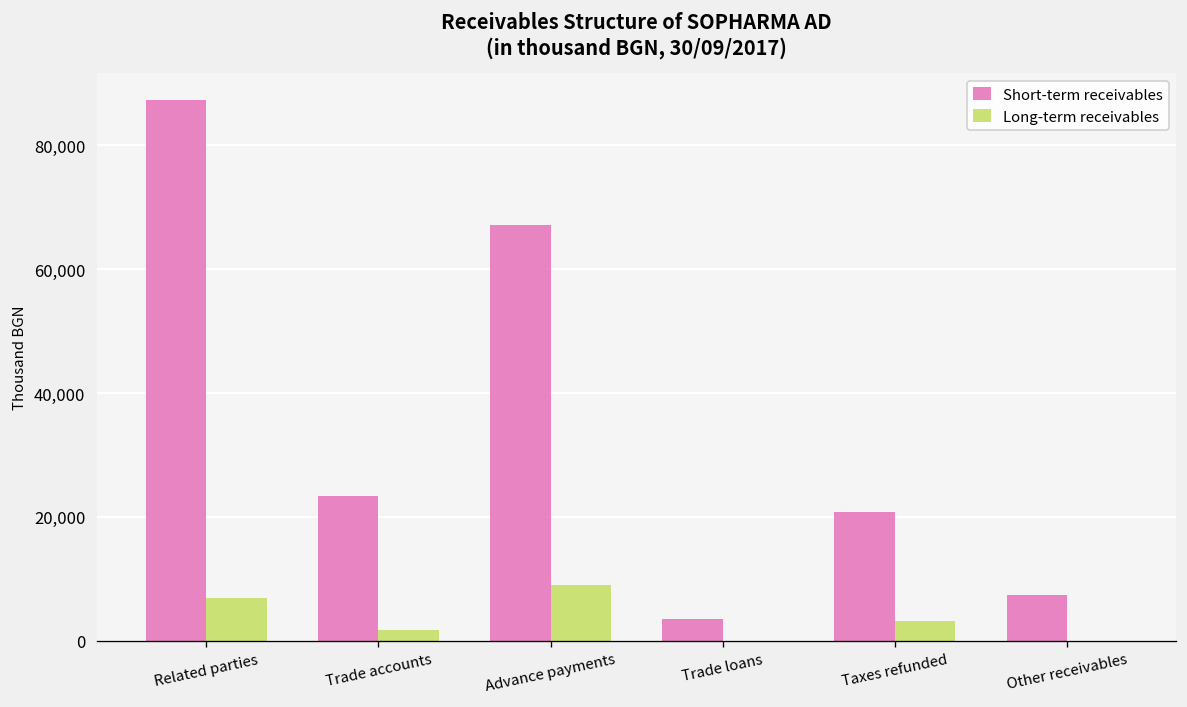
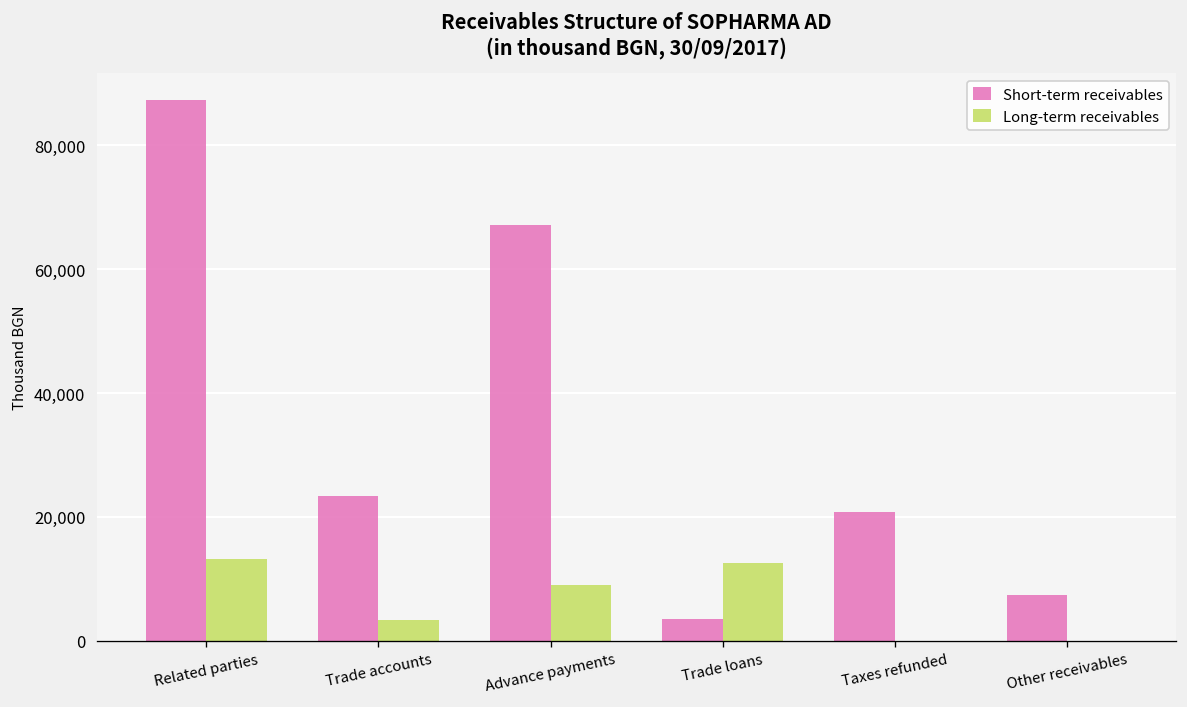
Long-term receivables, Related parties: 7,000 -> 13,000
Long-term receivables, Trade accounts: 2,000 -> 3,000
Long-term receivables, Trade loans: 0 -> 13,000
Long-term receivables, Taxes refunded: 3,000 -> 0
